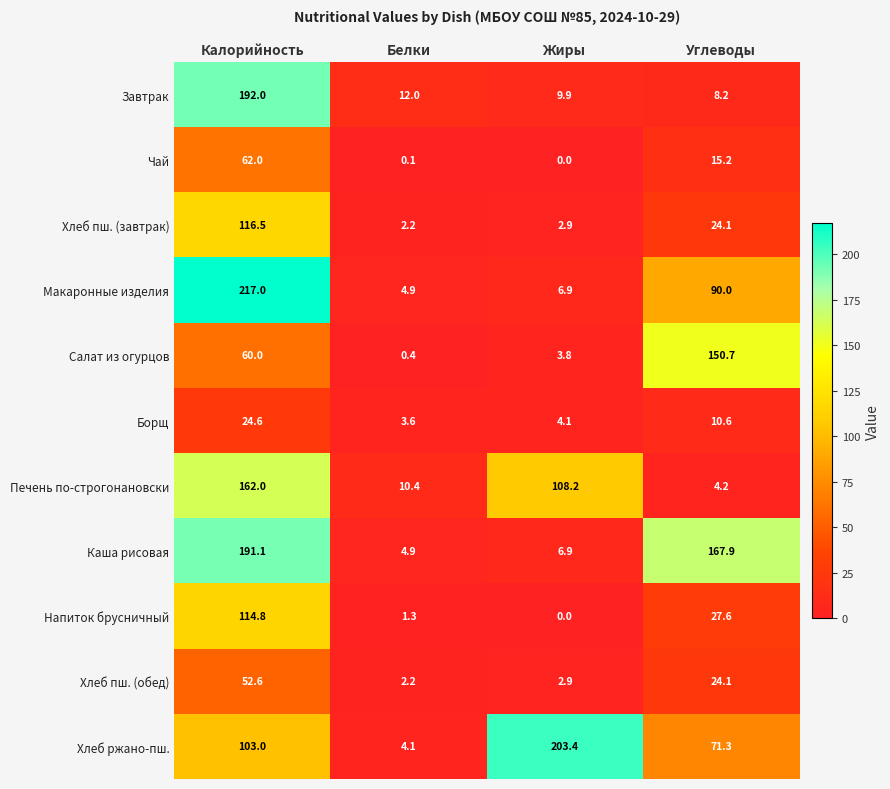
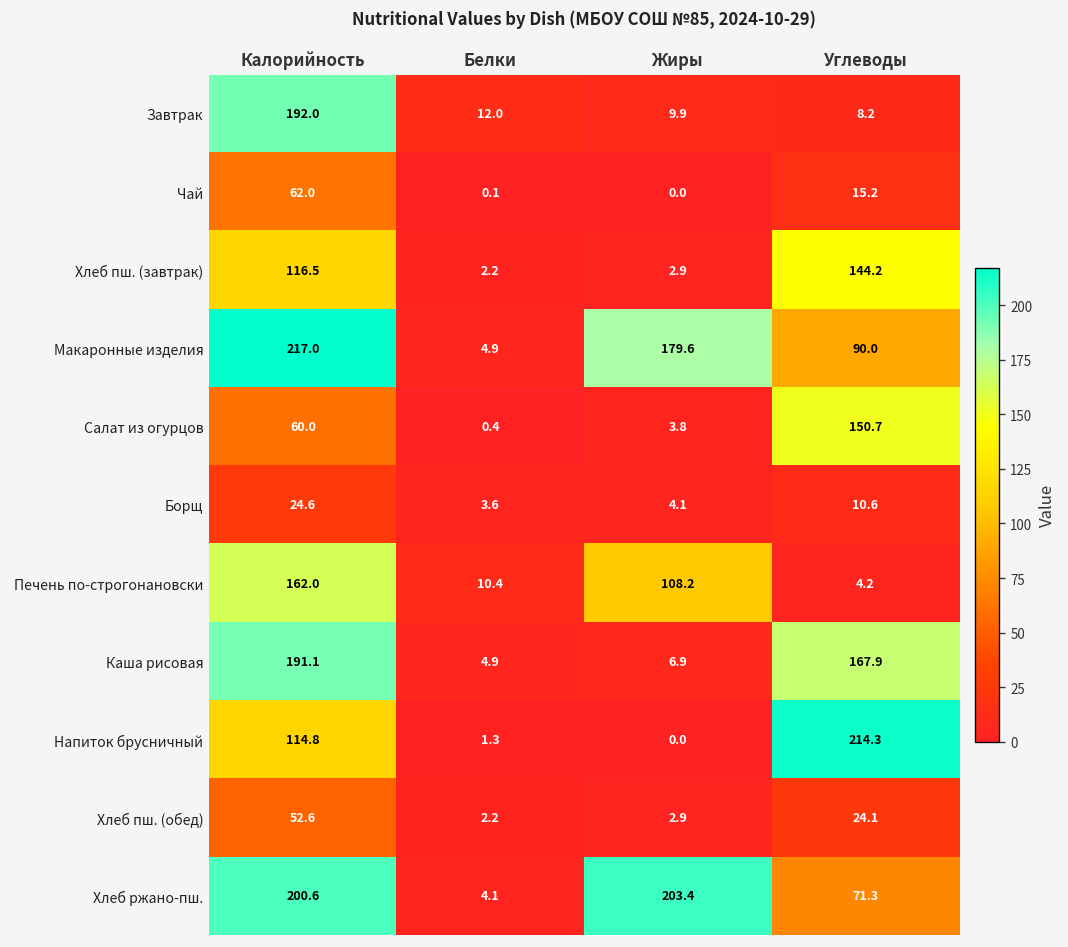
Хлеб пш. (завтрак), Углеводы: 24.1 -> 144.2
Макаронные изделия, Жиры: 6.9 -> 179.6
Напиток брусничный, Углеводы: 27.6 -> 214.3
Хлеб ржано-пш., Калорийность: 103.0 -> 200.6
